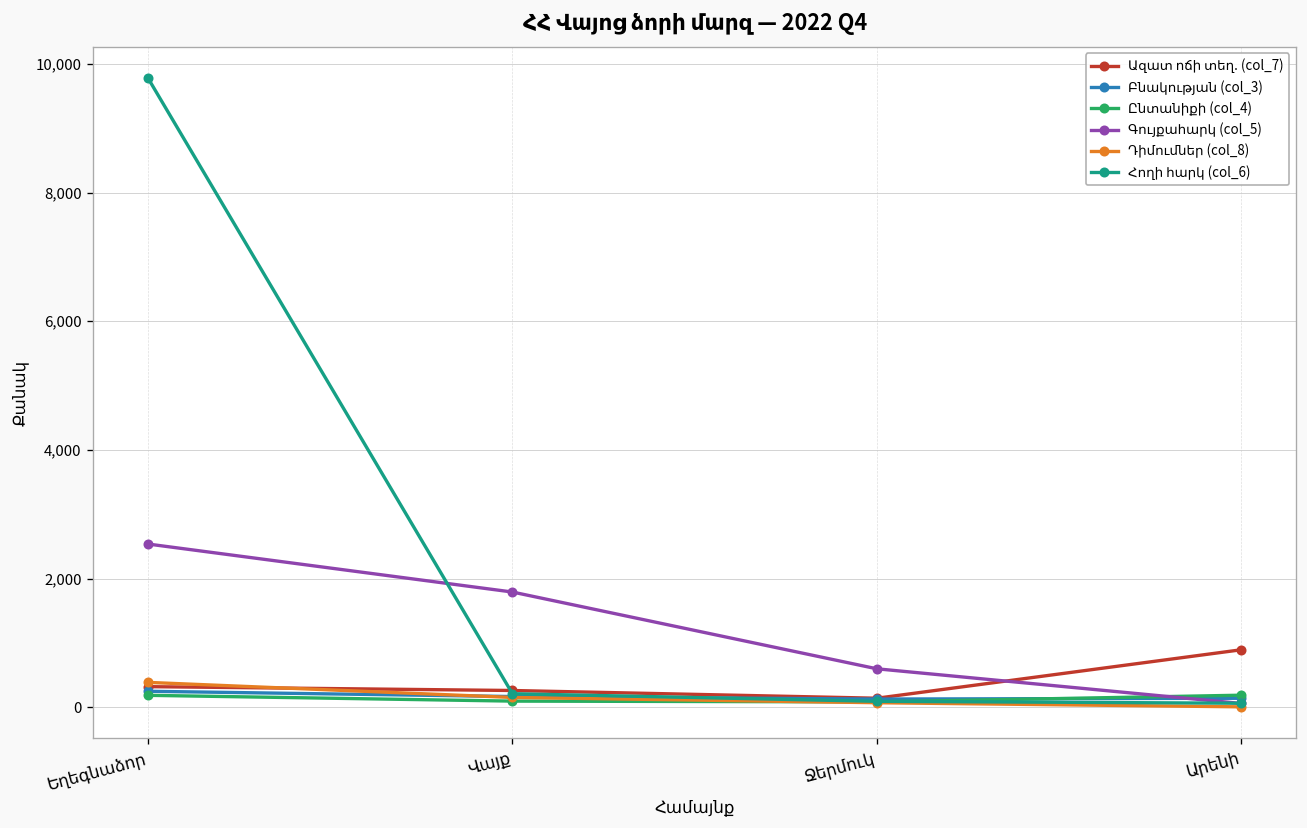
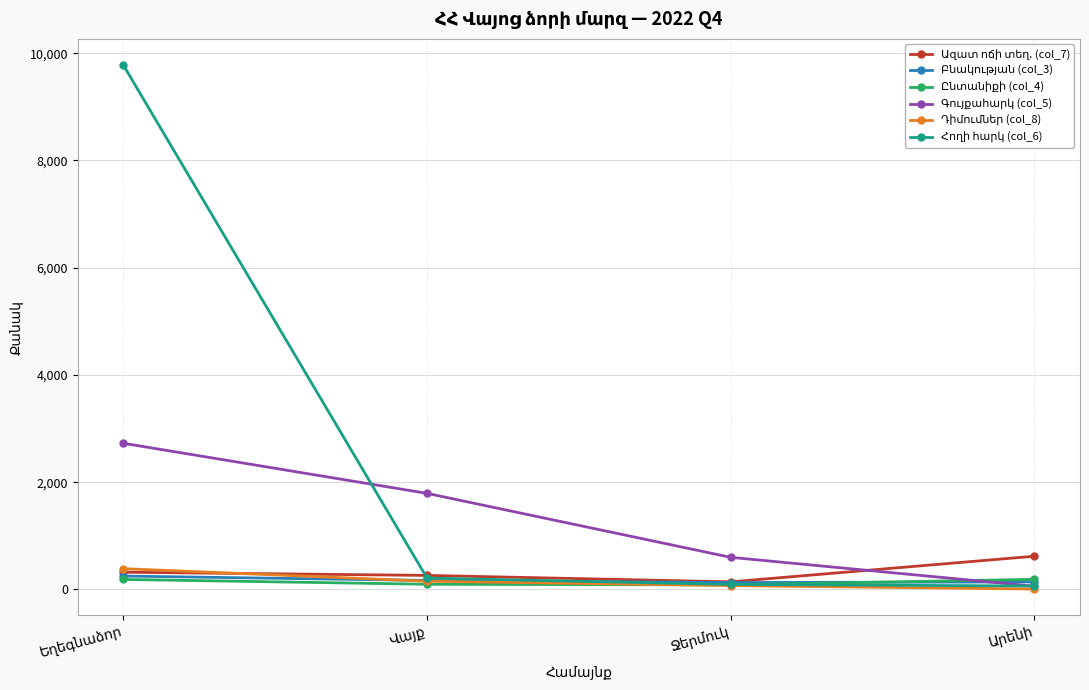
Գույքահարկ (col_5), Եղեգնաձոր: 2,500 -> 2,700
Ազատ ոճի տեղ. (col_7), Արենի: 900 -> 600
